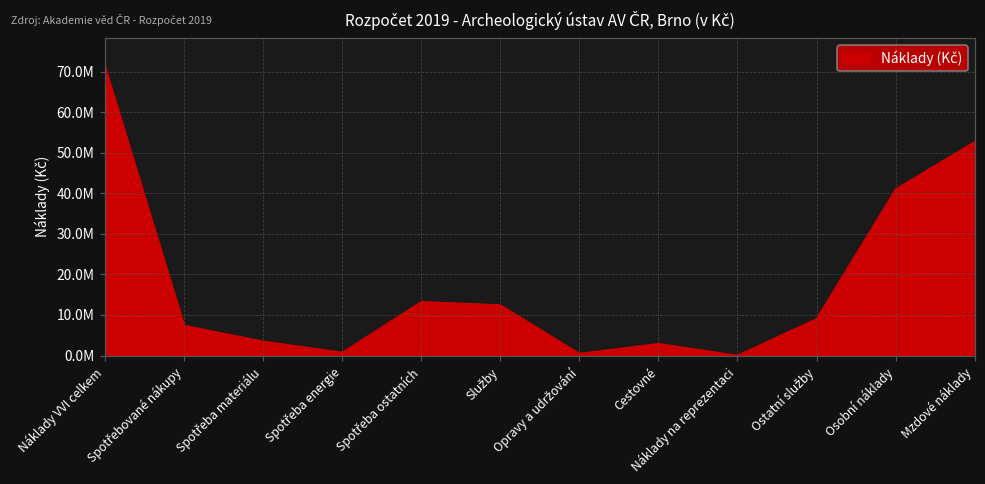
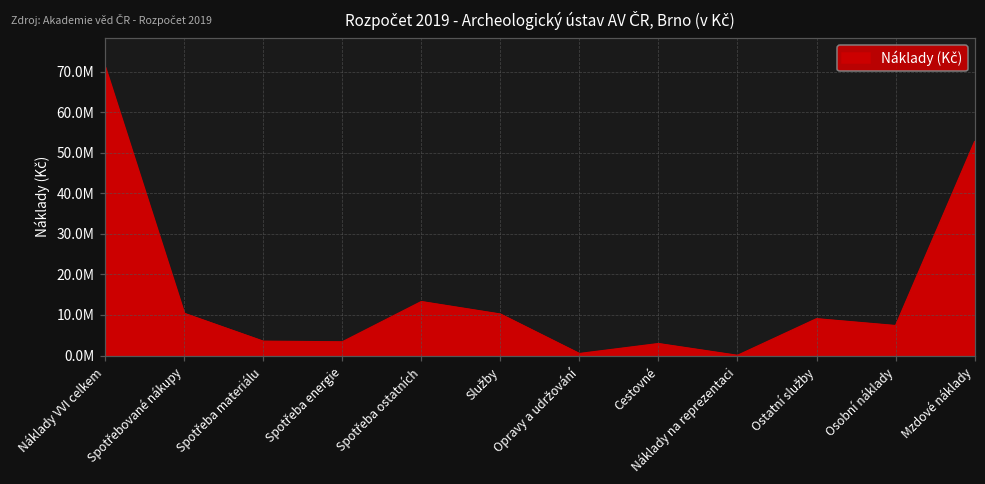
Spotřebované nákupy: 7000000 -> 10000000
Spotřeba energie: 1000000 -> 3000000
Služby: 12000000 -> 10000000
Osobní náklady: 41000000 -> 7000000
